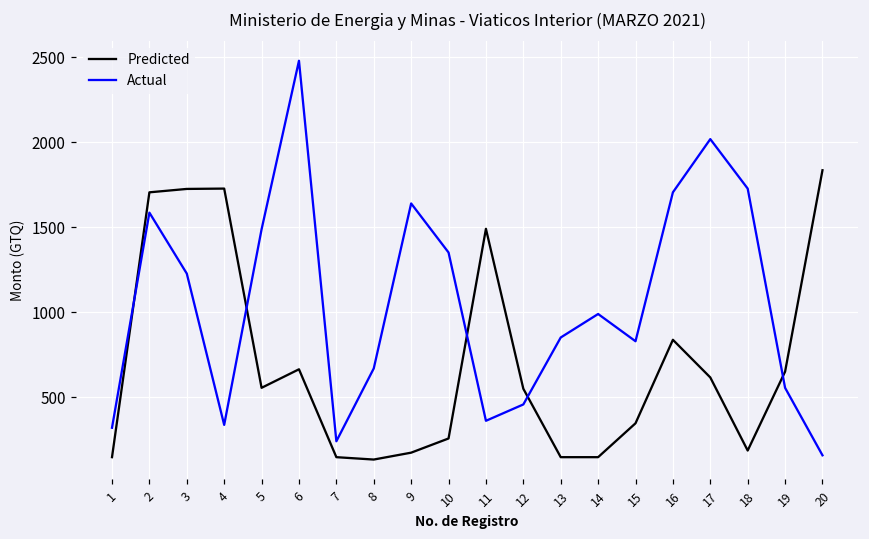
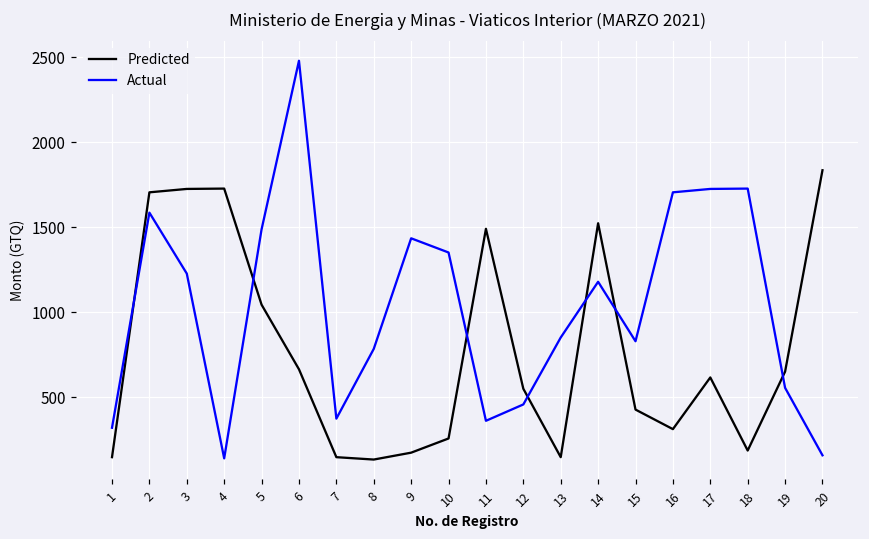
Actual, 4: 340 -> 140
Predicted, 5: 560 -> 1040
Actual, 7: 240 -> 370
Actual, 8: 670 -> 780
Actual, 9: 1640 -> 1430
Predicted, 14: 150 -> 1520
Actual, 14: 990 -> 1180
Predicted, 15: 350 -> 430
Predicted, 16: 840 -> 310
Actual, 17: 2020 -> 1730
